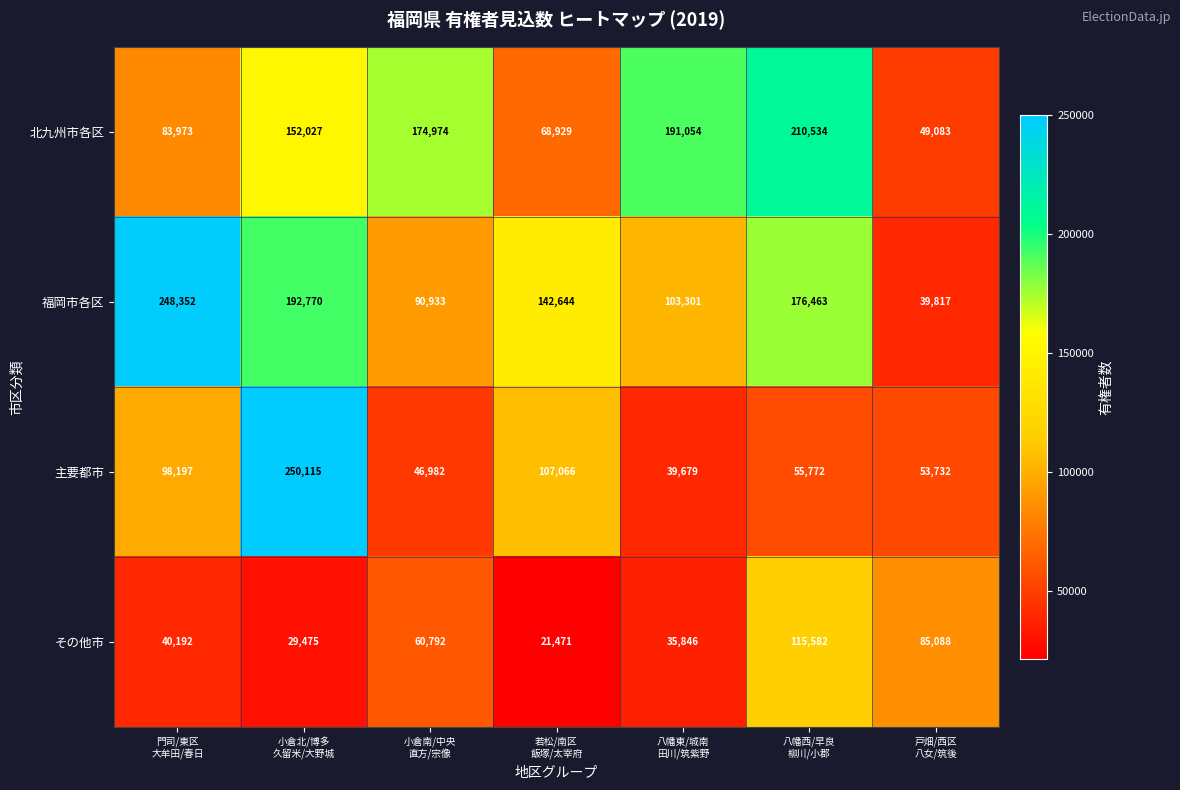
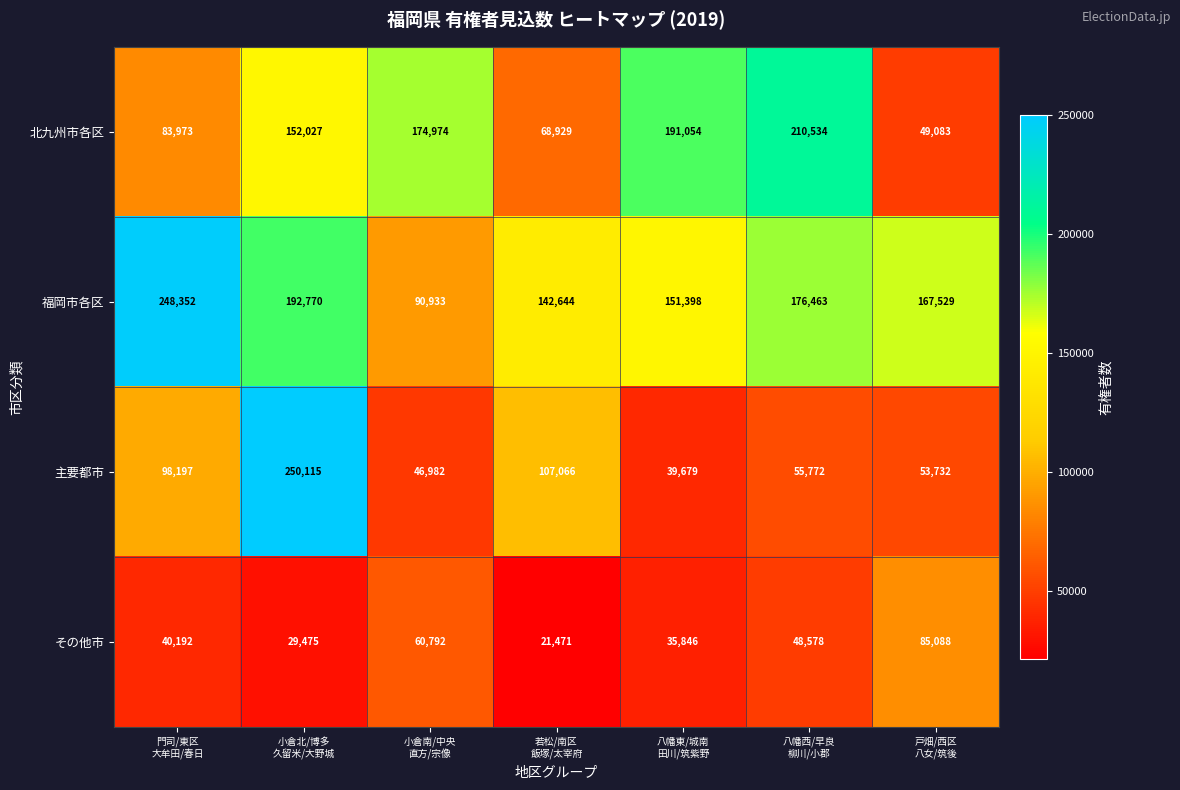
福岡市各区, 八幡東/城南 田川/筑紫野: 103,301 -> 151,398
福岡市各区, 戸畑/西区 八女/筑後: 39,817 -> 167,529
その他市, 八幡西/早良 柳川/小郡: 115,582 -> 48,578
